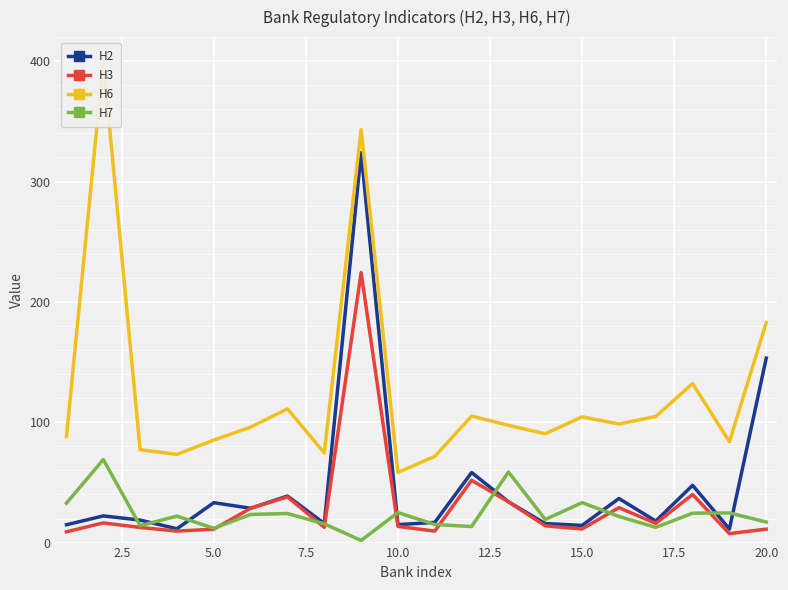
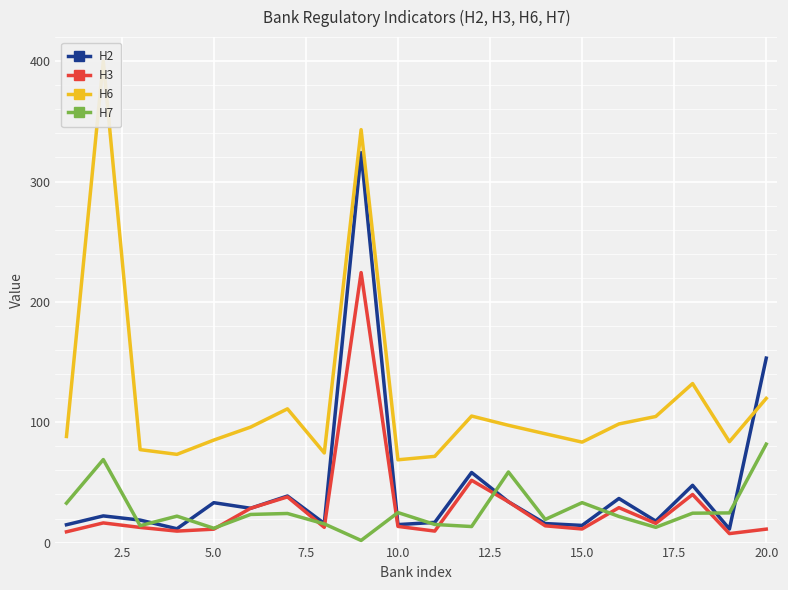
Н6, 10.0: 58 -> 69
Н6, 15.0: 104 -> 83
Н6, 20.0: 183 -> 120
Н7, 20.0: 17 -> 82
